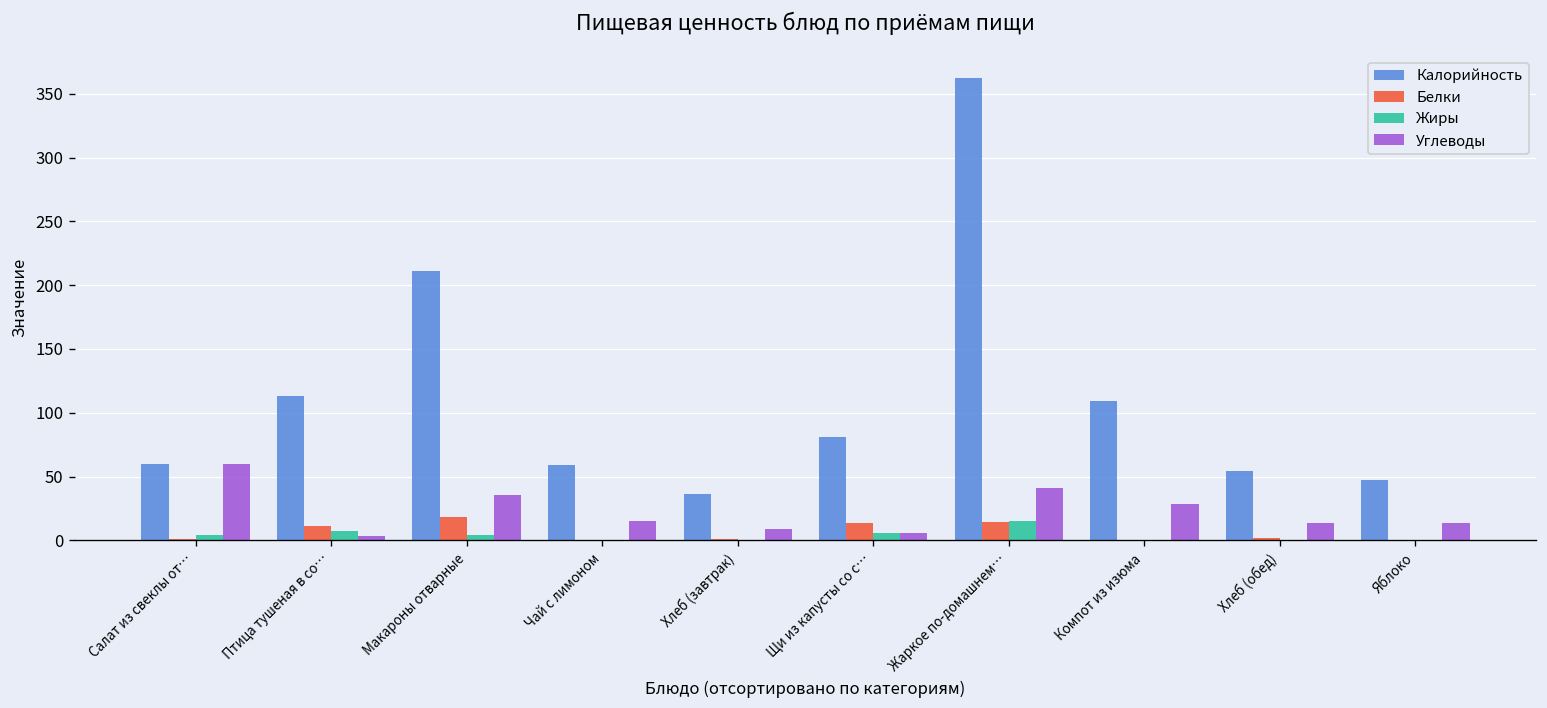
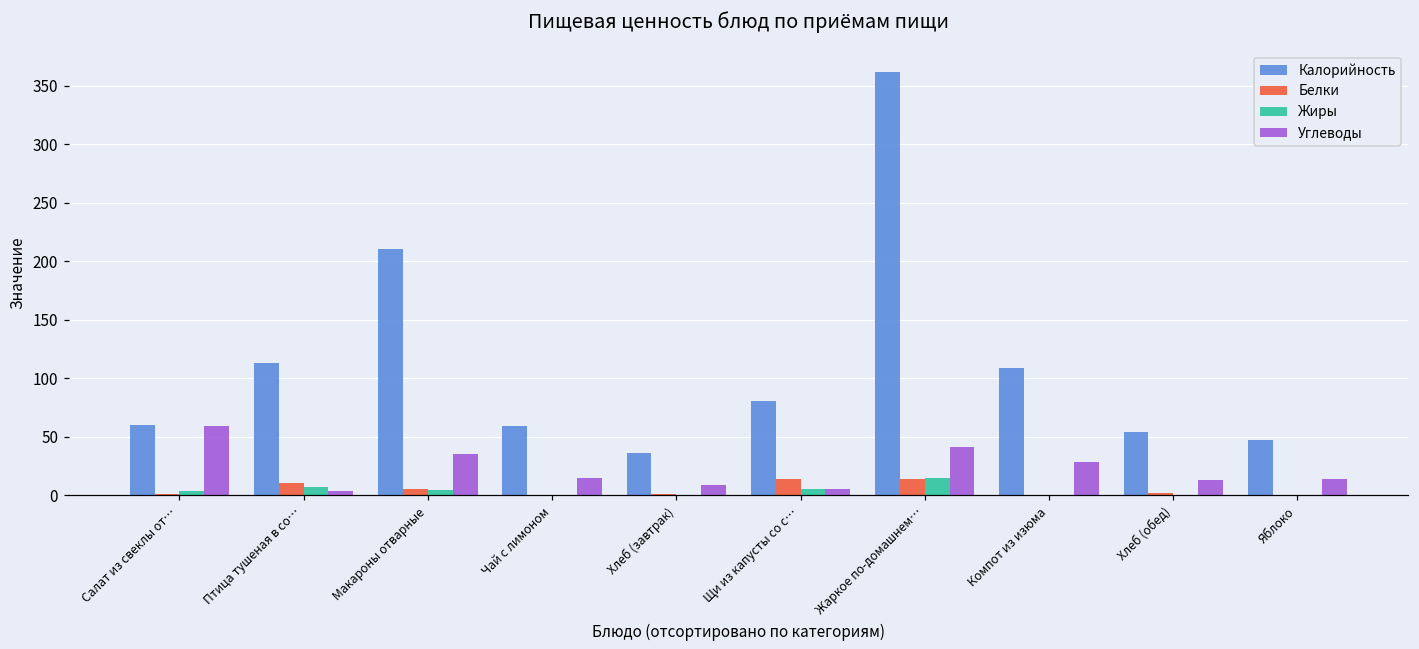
Белки, Макароны отварные: 18 -> 5
